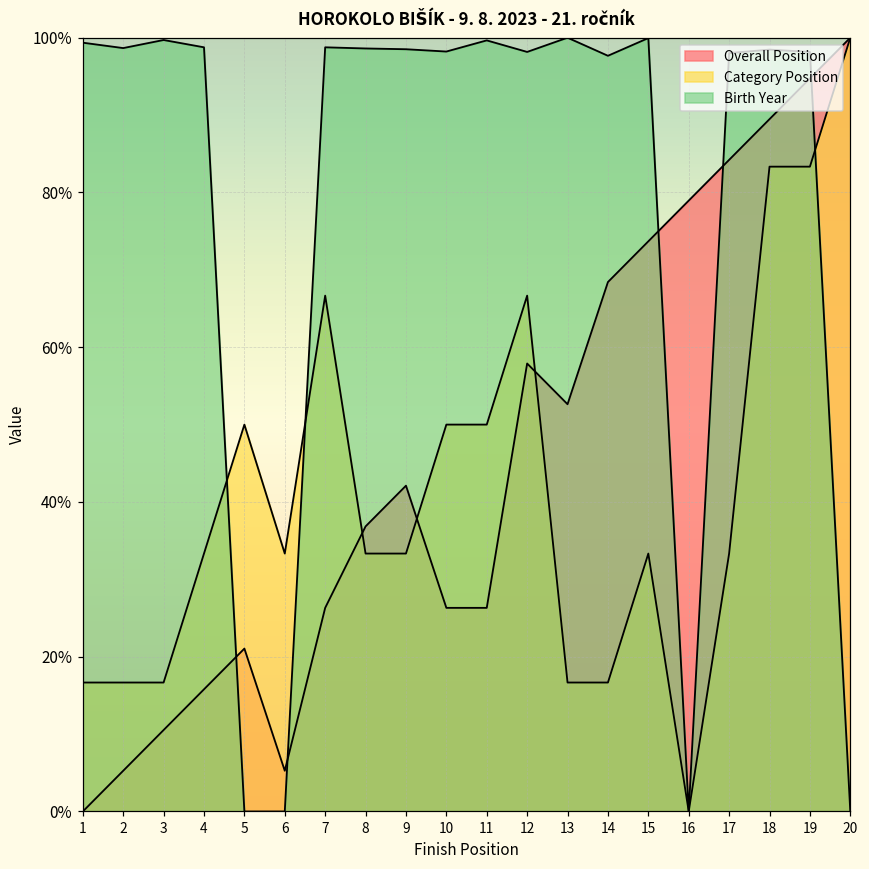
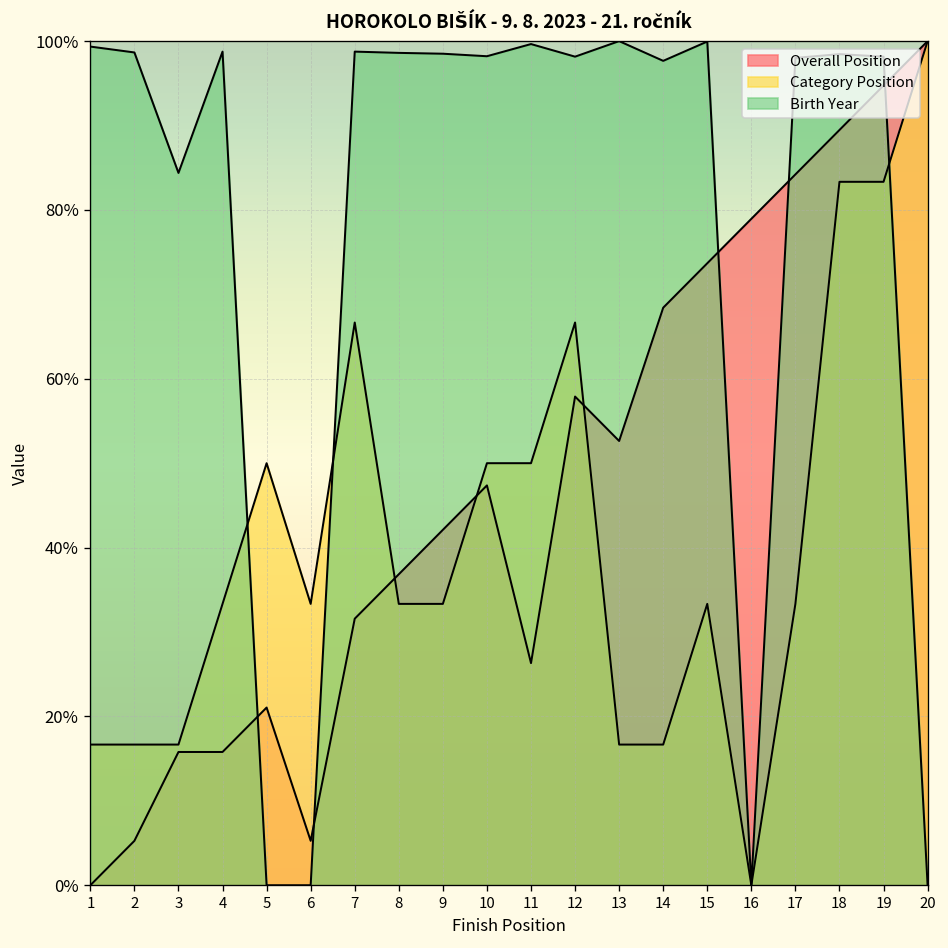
Overall Position, 3: 11% -> 16%
Birth Year, 3: 100% -> 84%
Overall Position, 7: 26% -> 32%
Overall Position, 10: 26% -> 47%
